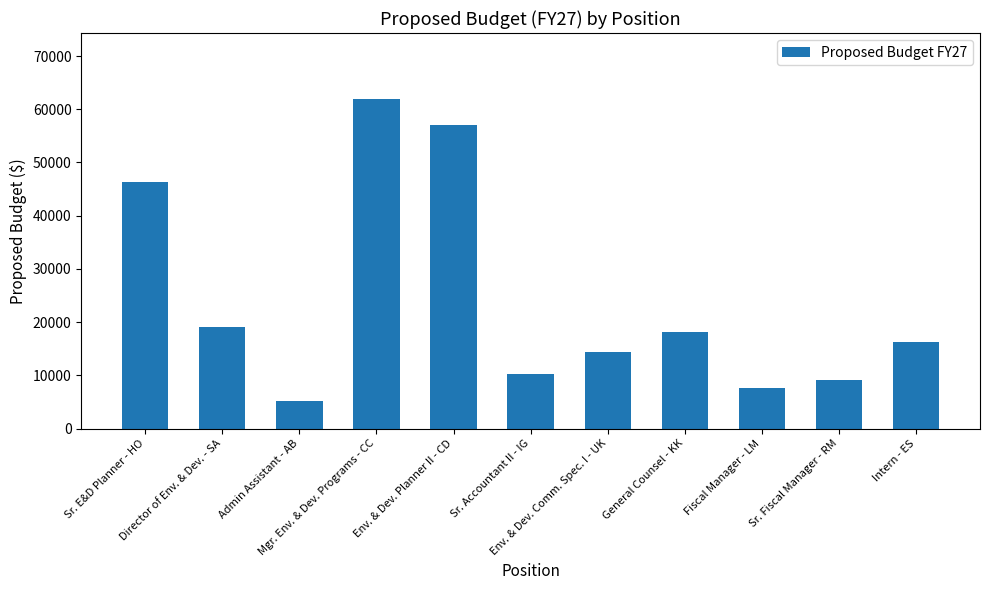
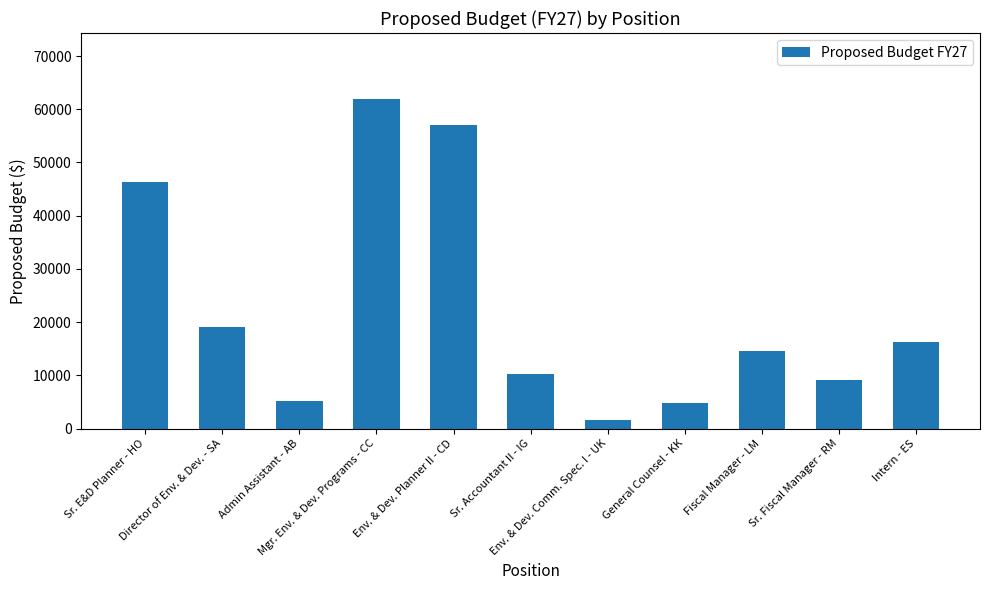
Env. & Dev. Comm. Spec. I - UK: 14000 -> 2000
General Counsel - KK: 18000 -> 5000
Fiscal Manager - LM: 8000 -> 15000
